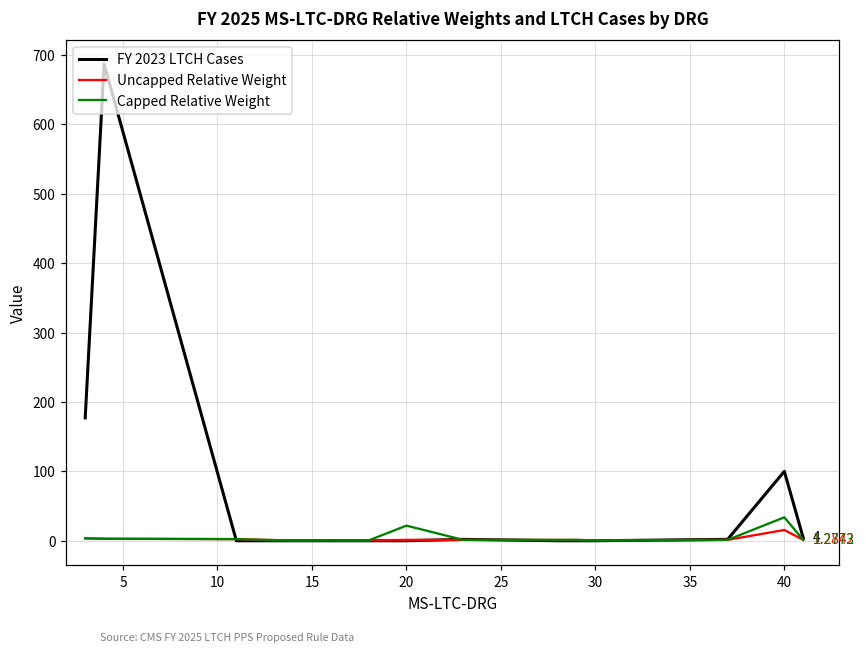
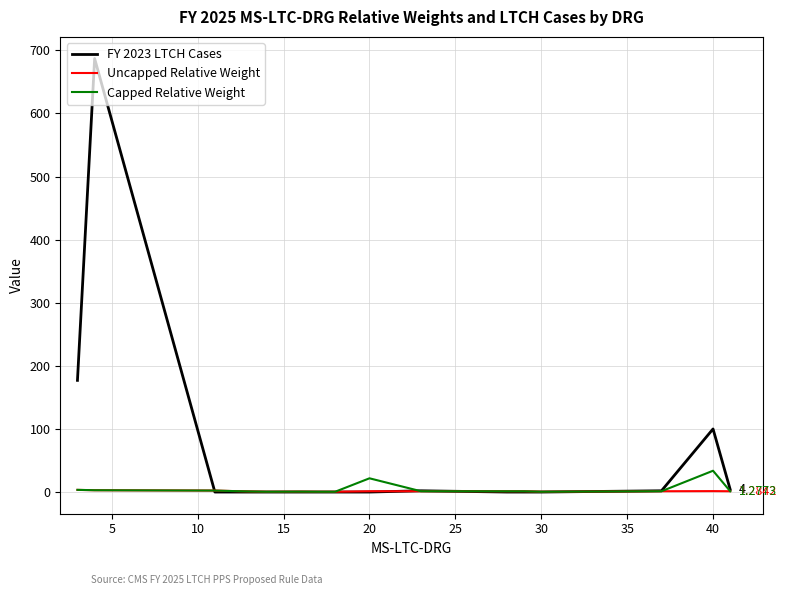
Uncapped Relative Weight, 40: 20 -> 0
